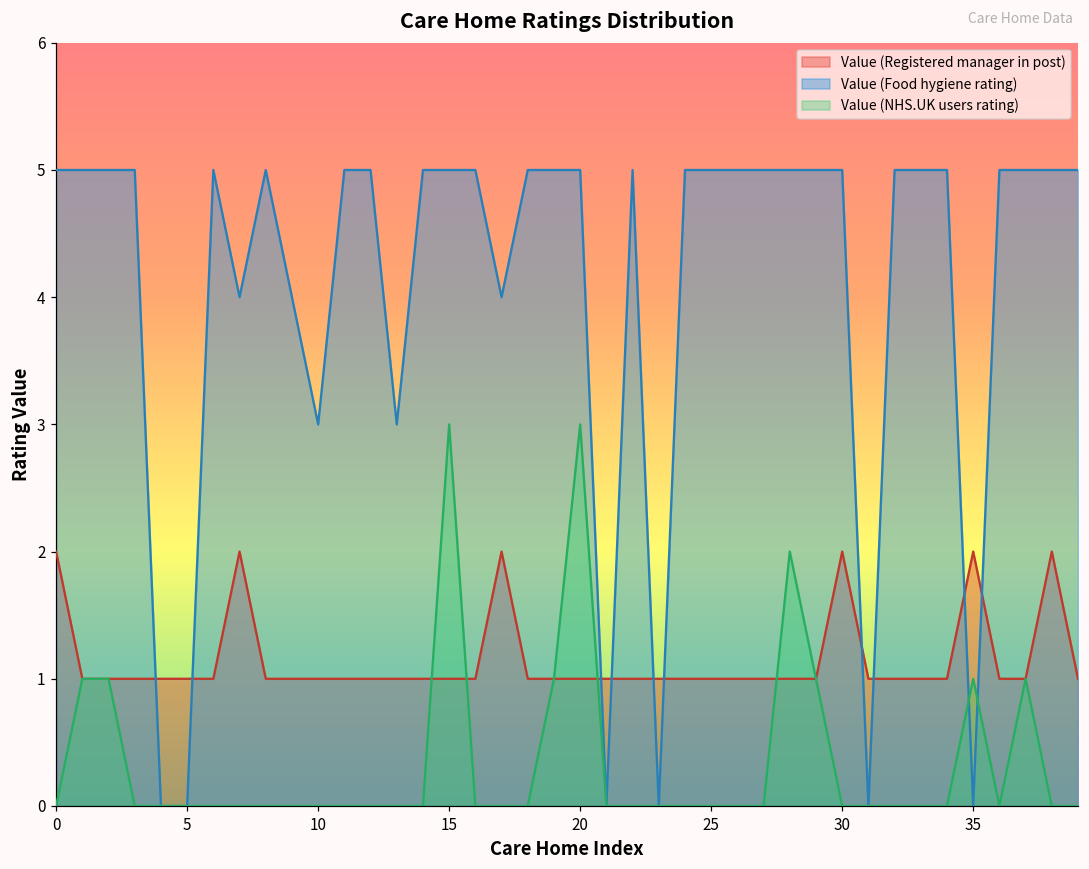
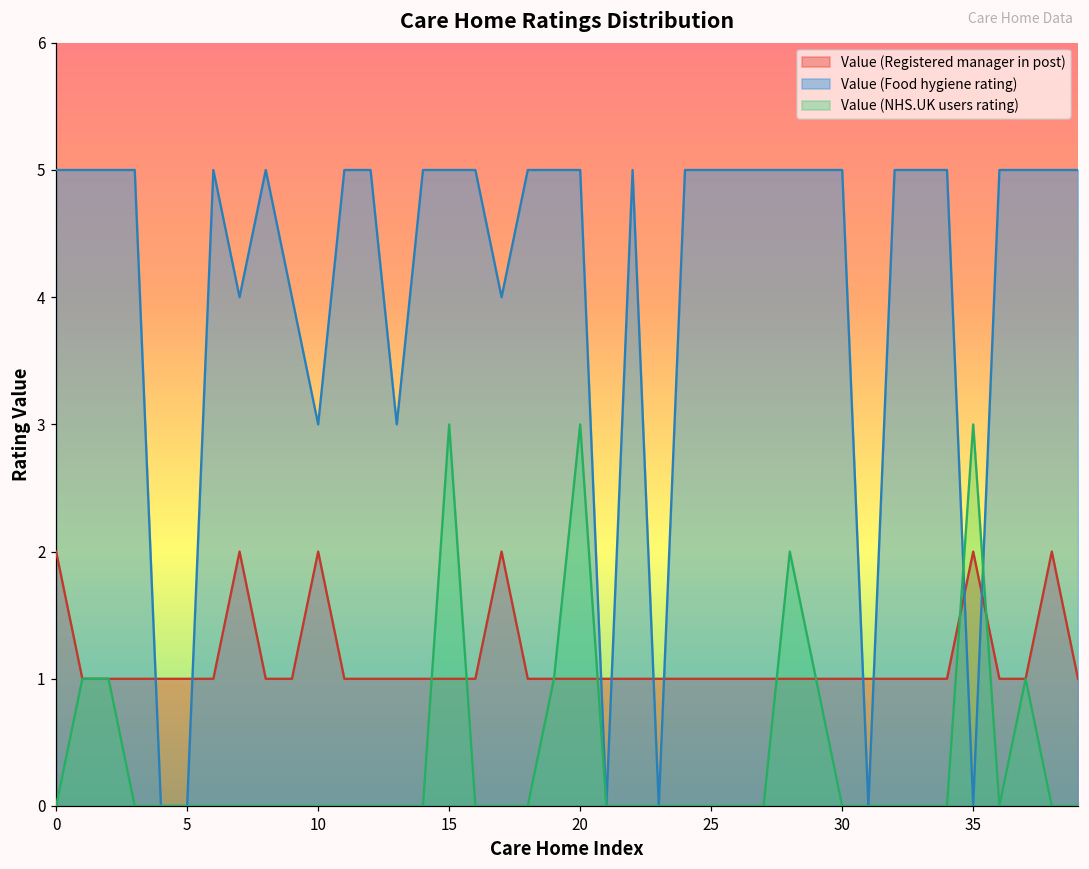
Value (Registered manager in post), 10: 1 -> 2
Value (Registered manager in post), 30: 2 -> 1
Value (NHS.UK users rating), 35: 1 -> 3
